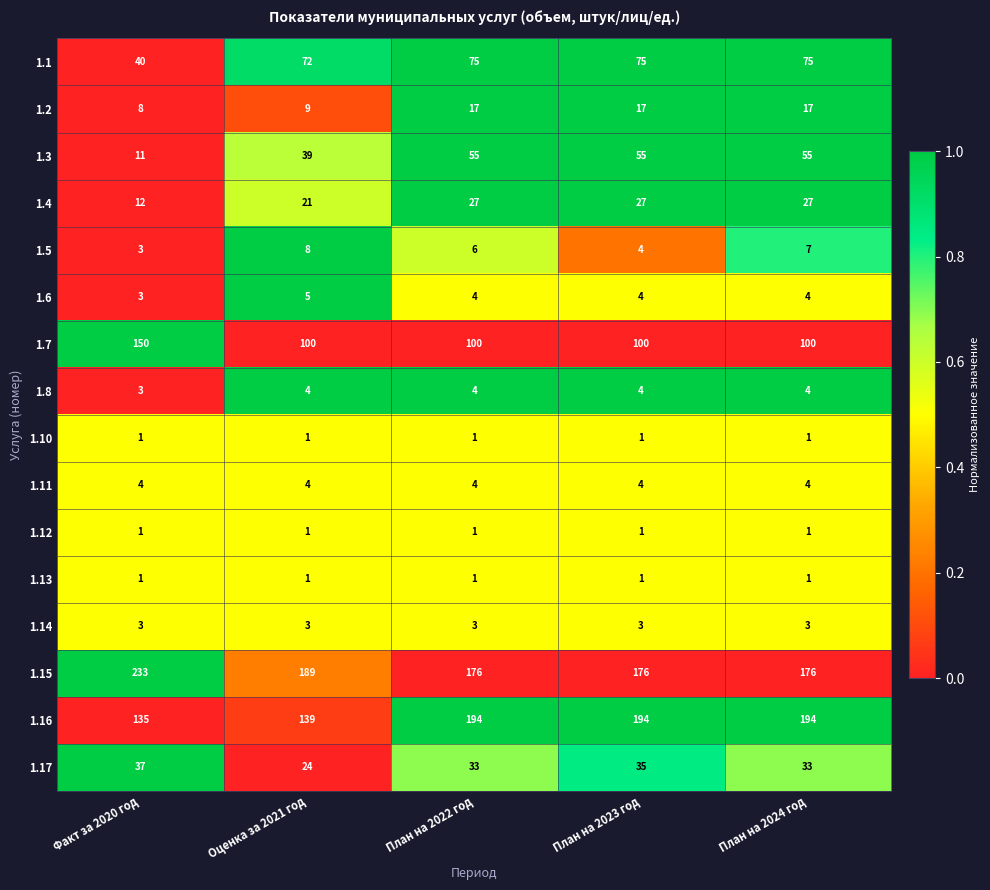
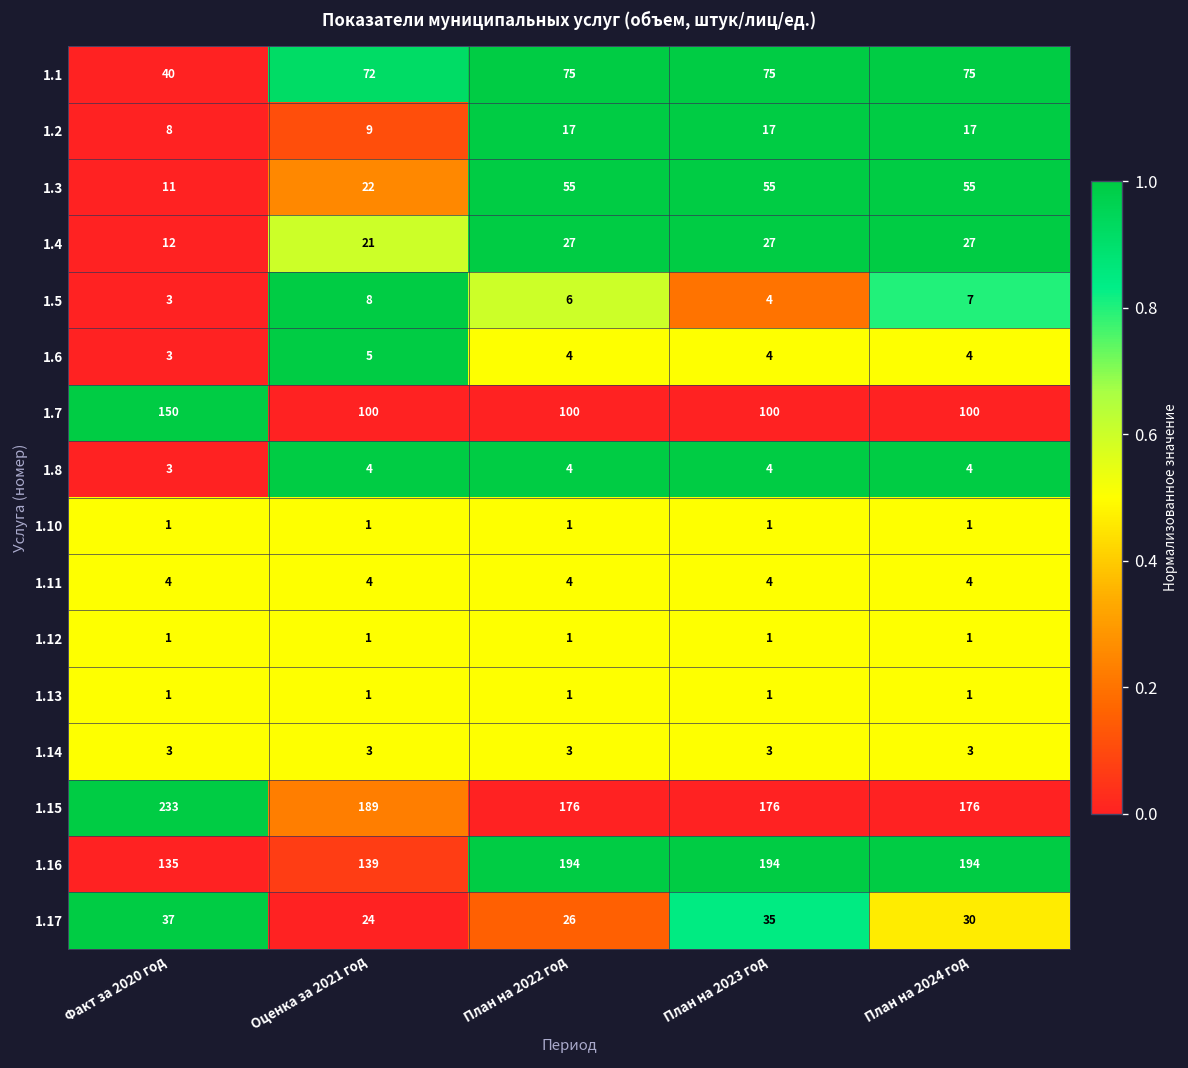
1.3, Оценка за 2021 год: 39 -> 22
1.17, План на 2022 год: 33 -> 26
1.17, План на 2024 год: 33 -> 30
